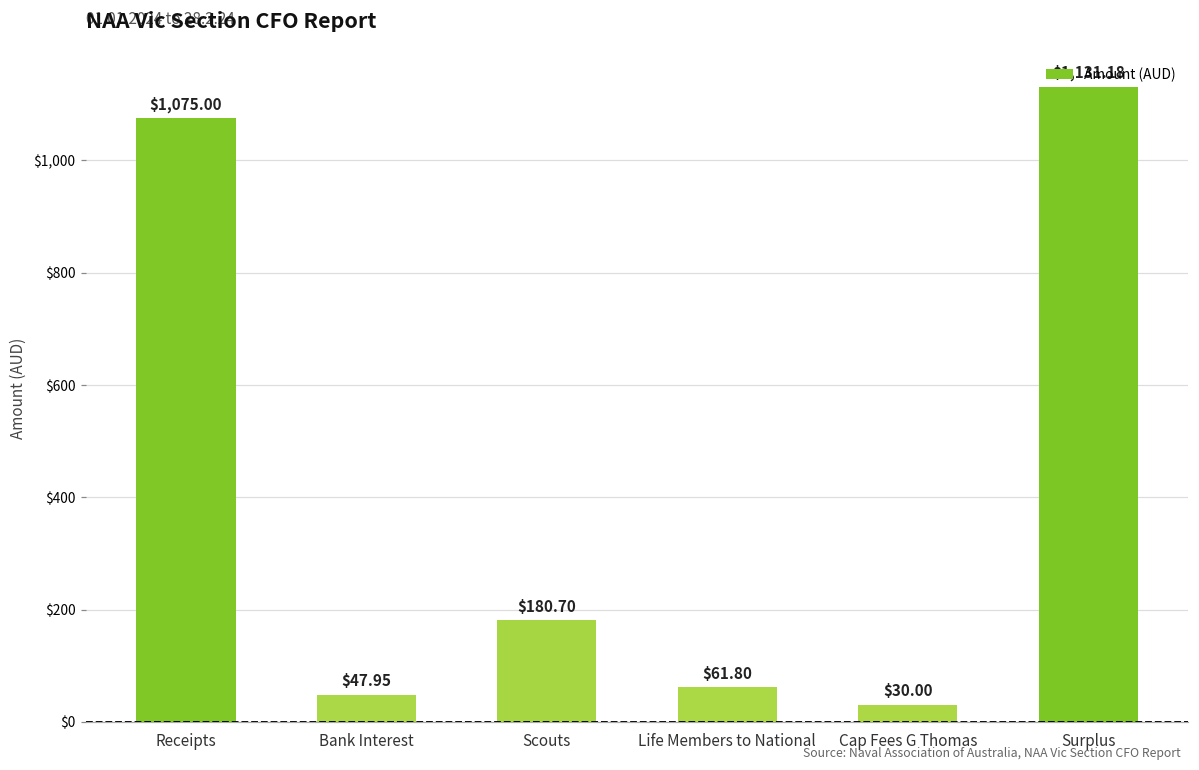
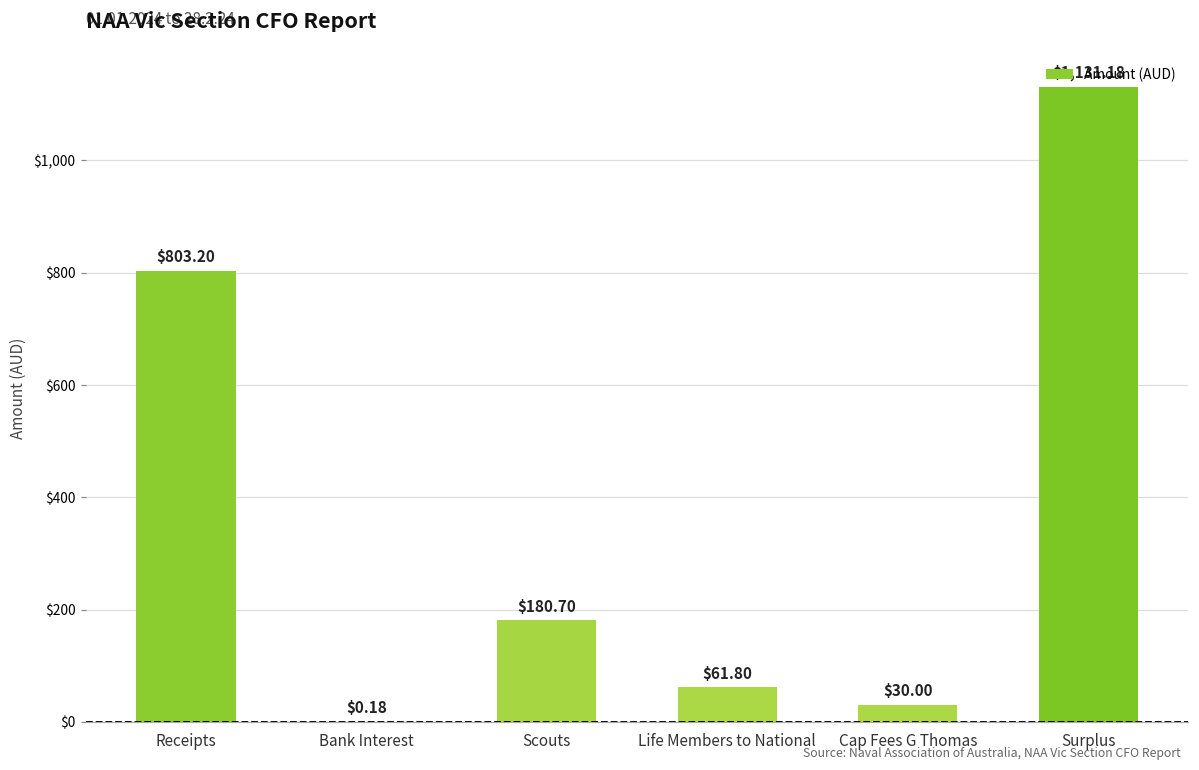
Receipts: $1,075.00 -> $803.20
Bank Interest: $47.95 -> $0.18
